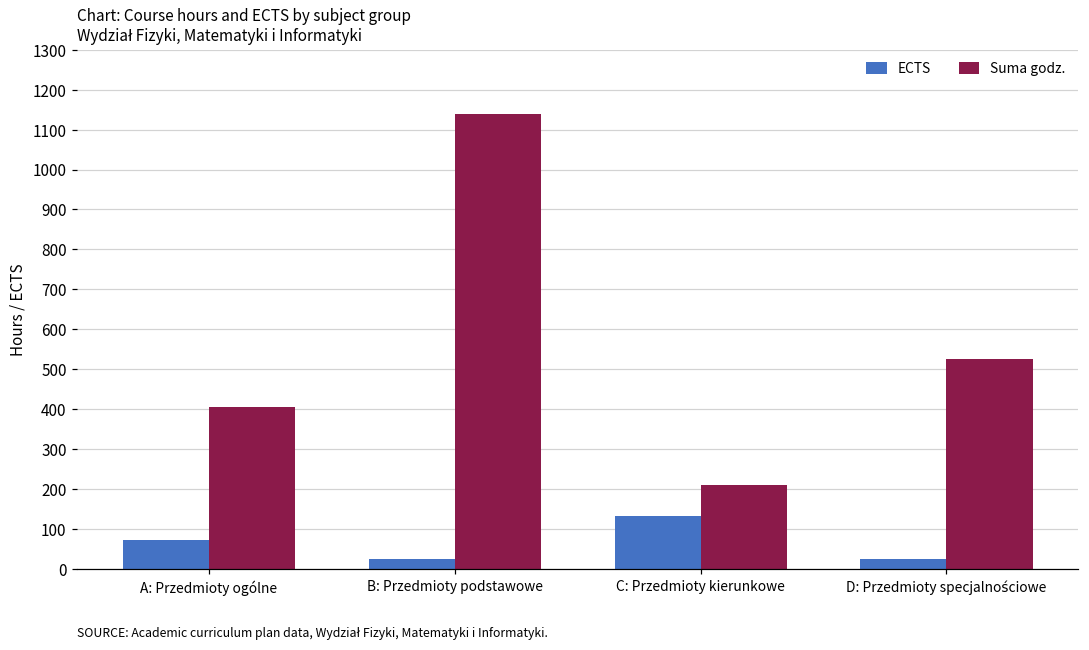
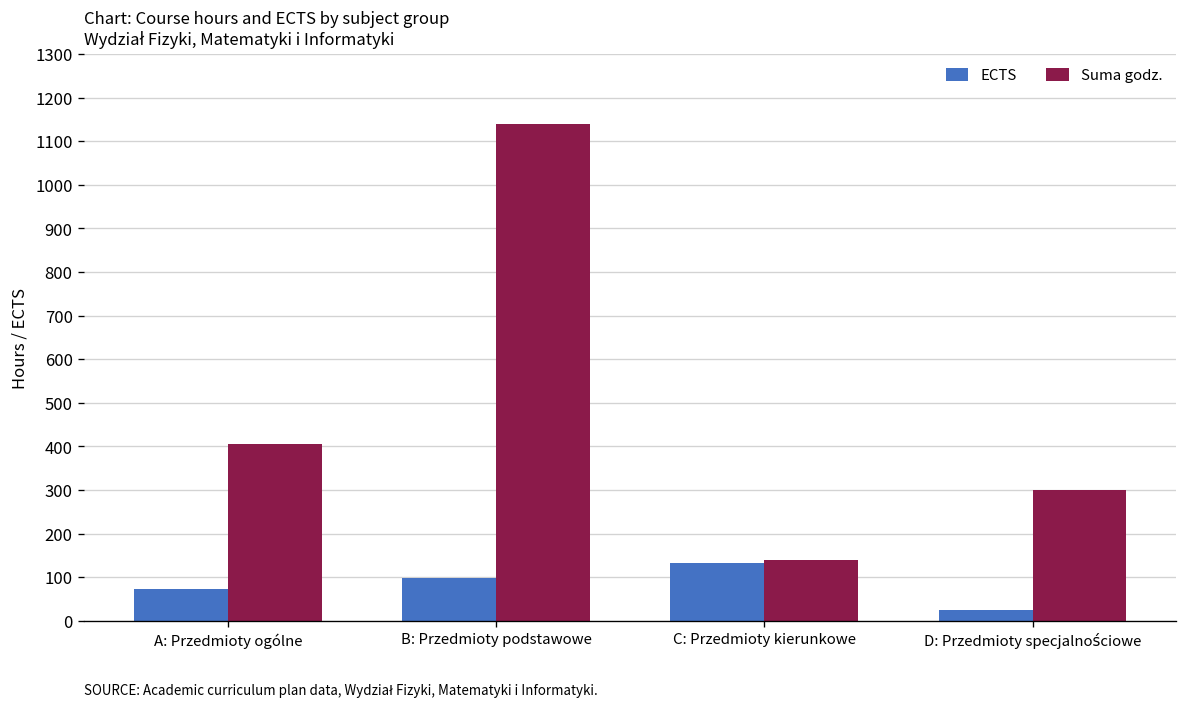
ECTS, B: Przedmioty podstawowe: 30 -> 100
Suma godz., C: Przedmioty kierunkowe: 210 -> 140
Suma godz., D: Przedmioty specjalnościowe: 530 -> 300
